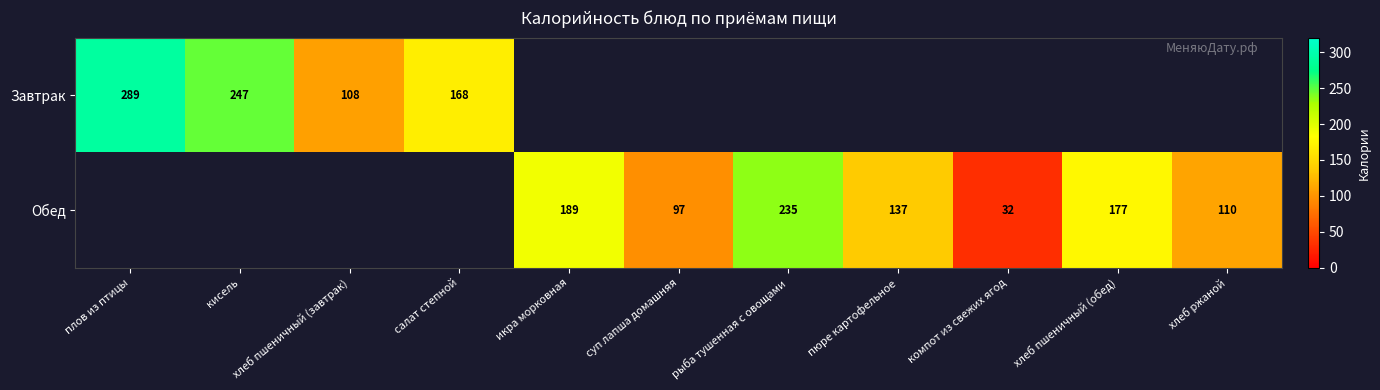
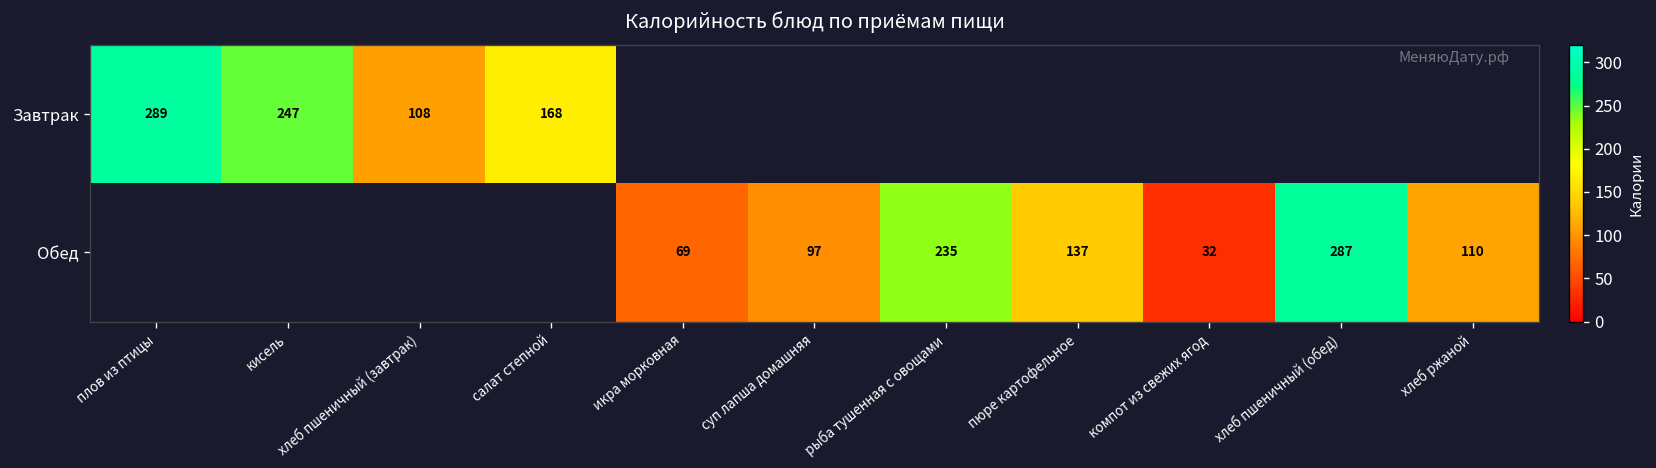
Обед, икра морковная: 189 -> 69
Обед, хлеб пшеничный (обед): 177 -> 287
